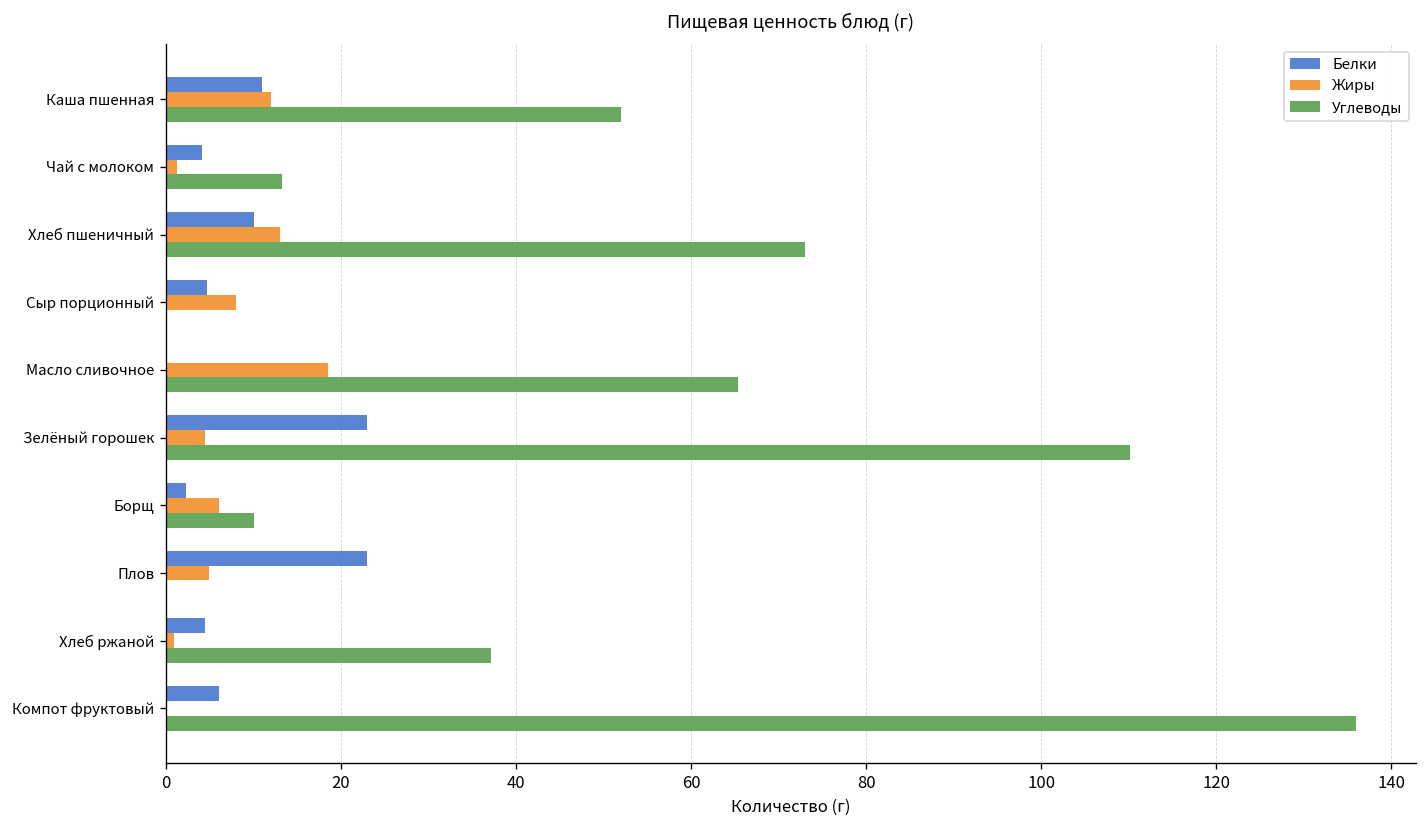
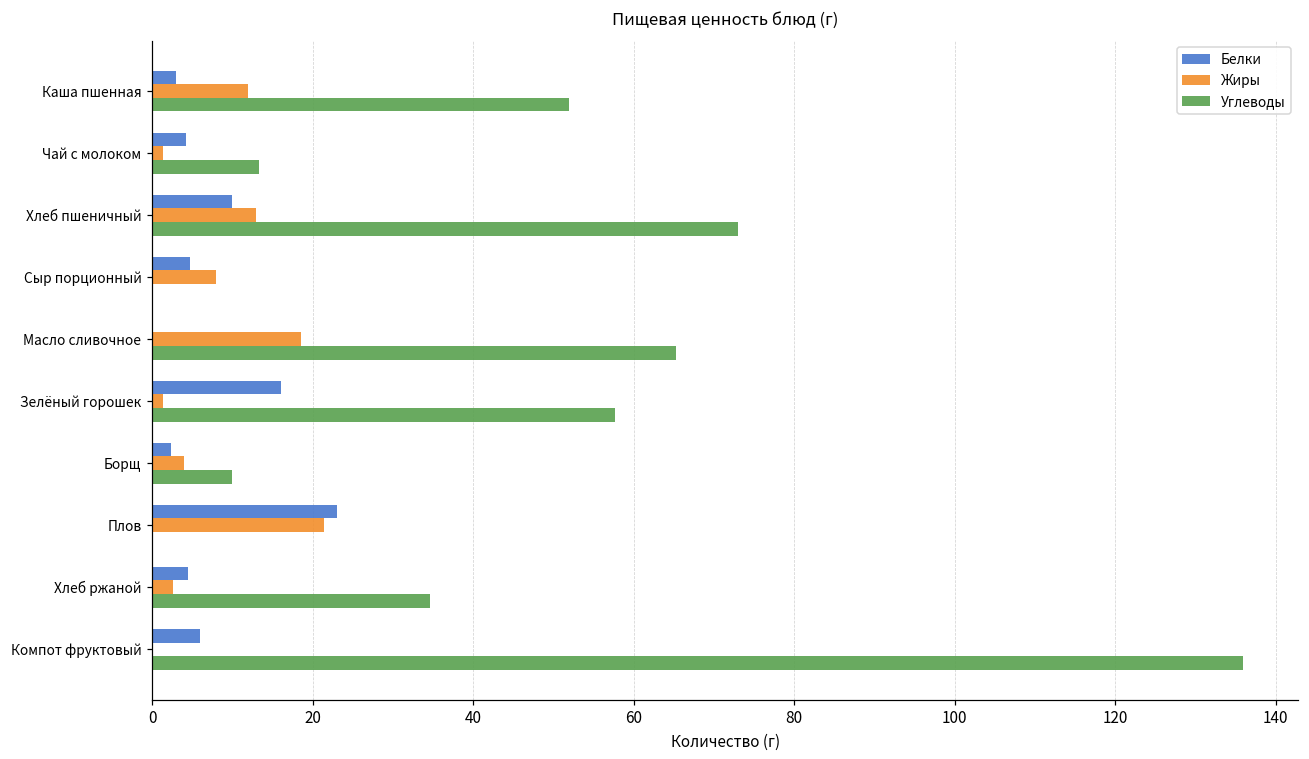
Белки, Каша пшенная: 11 -> 3
Белки, Зелёный горошек: 23 -> 16
Жиры, Зелёный горошек: 5 -> 1
Углеводы, Зелёный горошек: 110 -> 58
Жиры, Борщ: 6 -> 4
Жиры, Плов: 5 -> 21
Жиры, Хлеб ржаной: 1 -> 3
Углеводы, Хлеб ржаной: 37 -> 35
